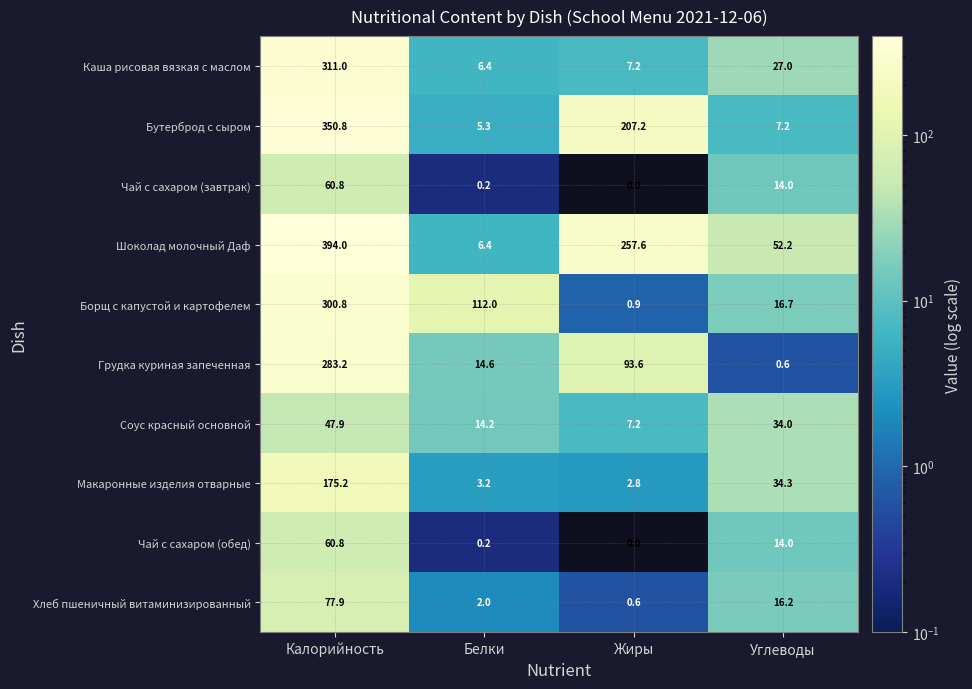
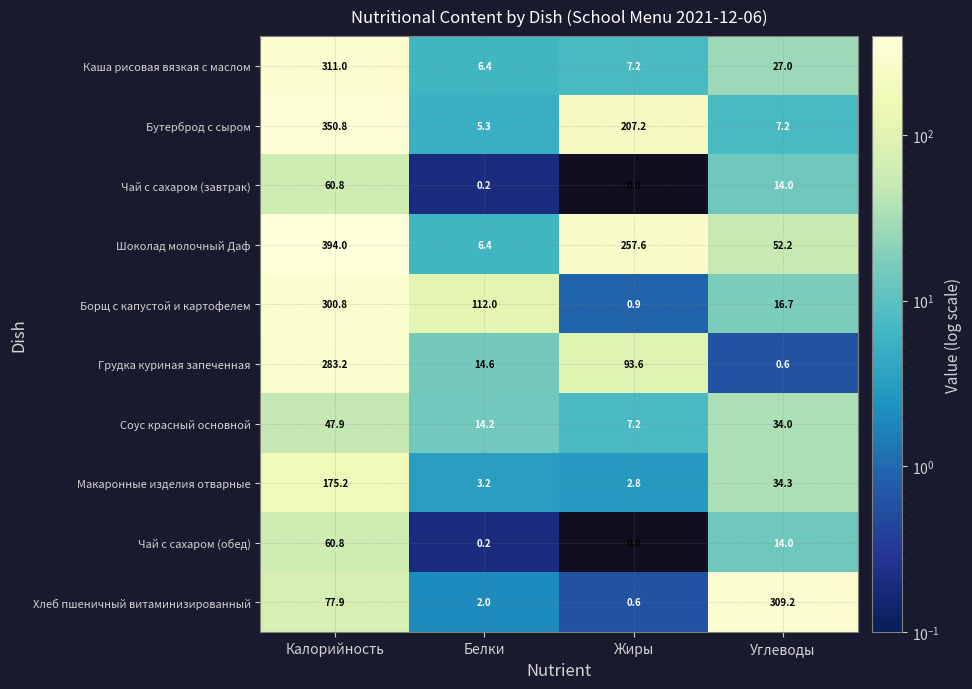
Хлеб пшеничный витаминизированный, Углеводы: 16.2 -> 309.2
